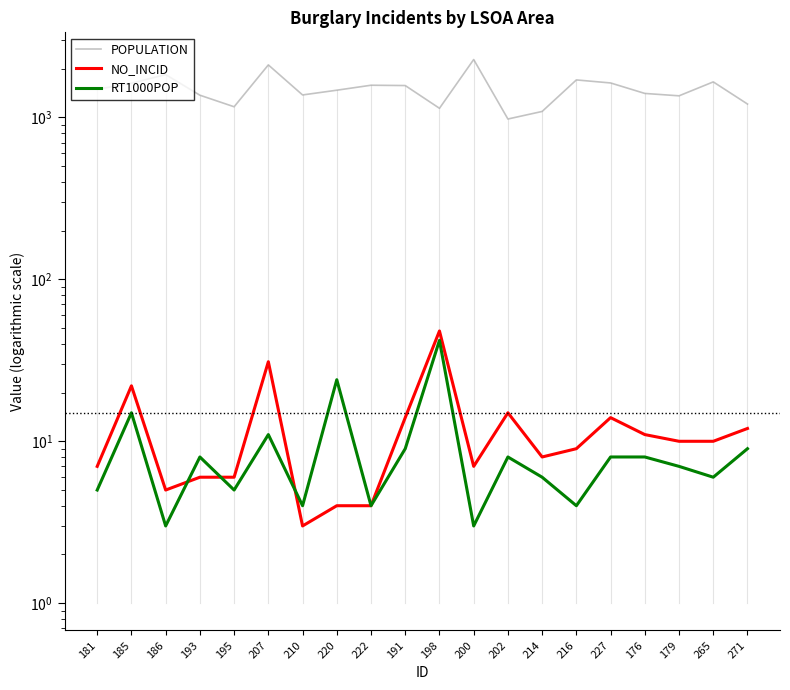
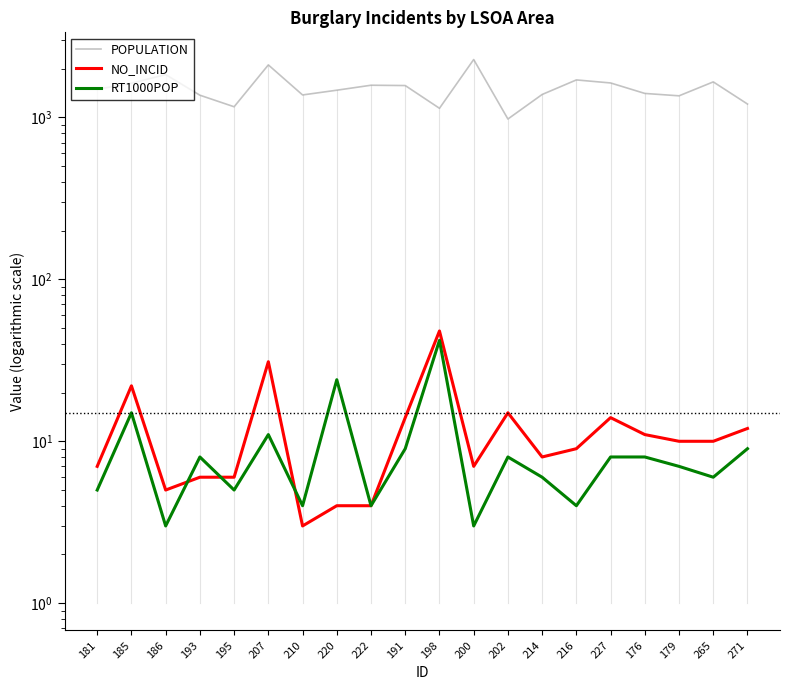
POPULATION, 214: 1100 -> 1400
